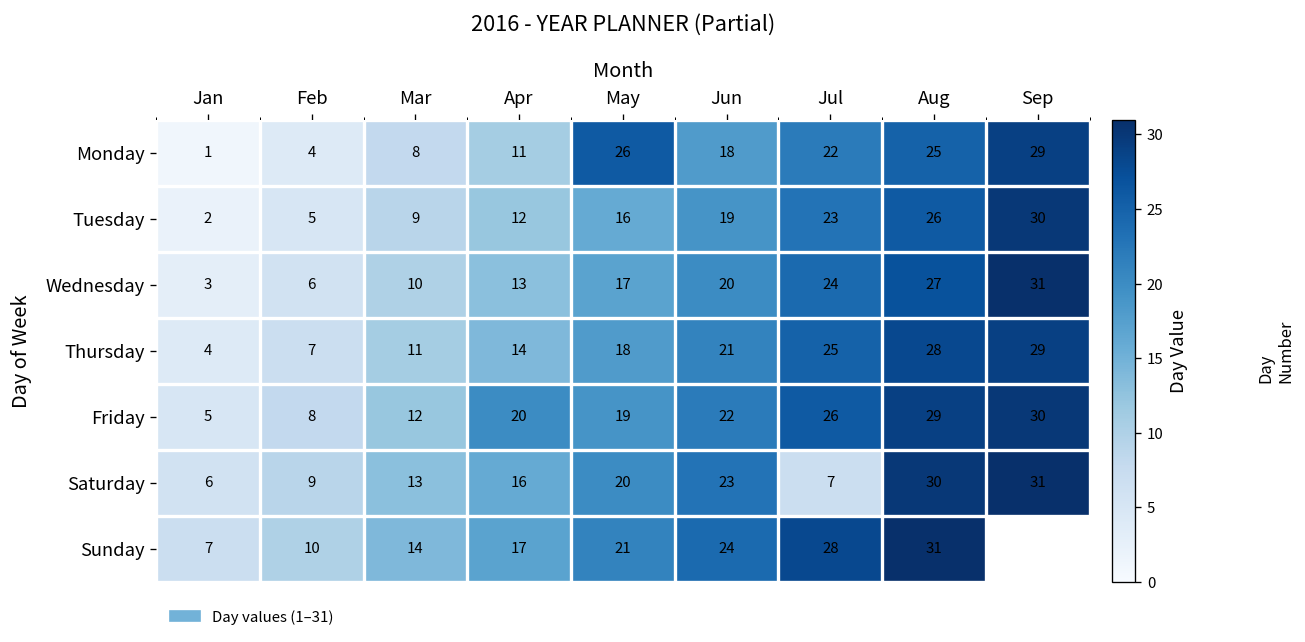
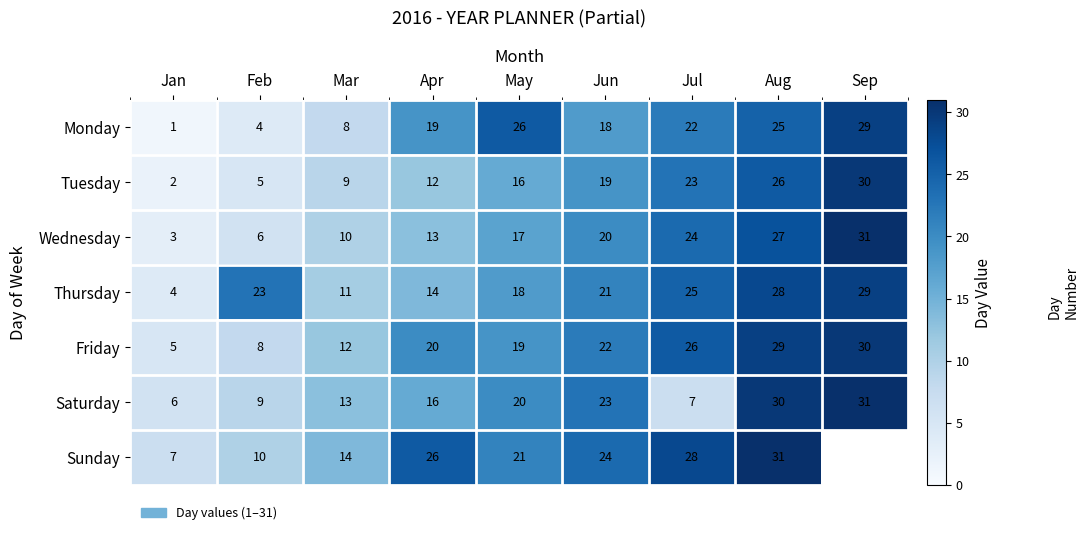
Monday, Apr: 11 -> 19
Thursday, Feb: 7 -> 23
Sunday, Apr: 17 -> 26
